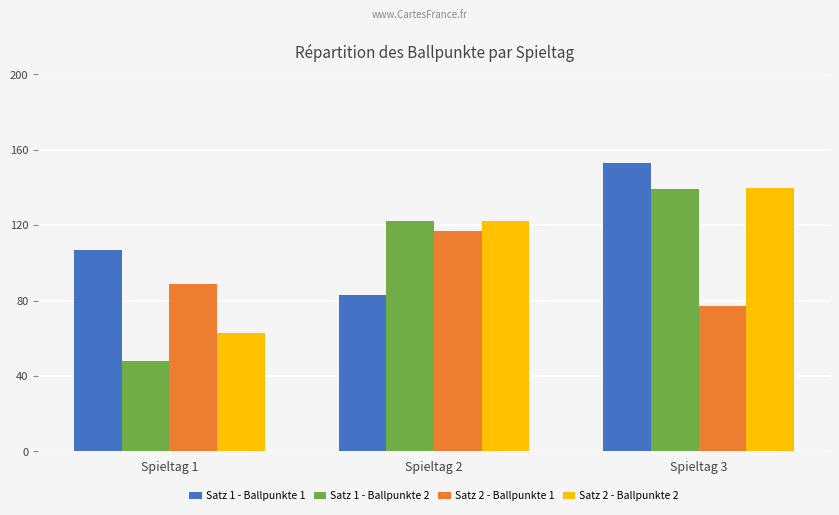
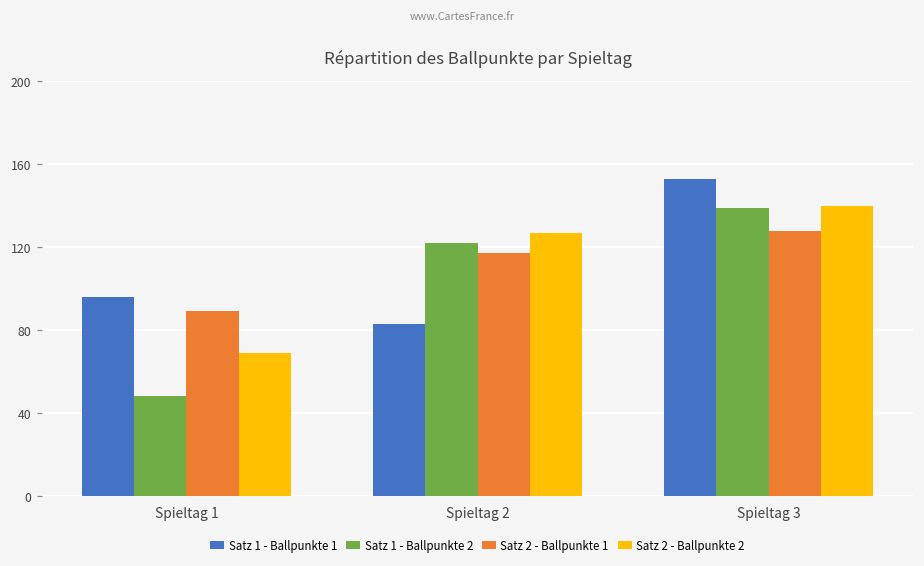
Satz 1 - Ballpunkte 1, Spieltag 1: 107 -> 96
Satz 2 - Ballpunkte 2, Spieltag 1: 63 -> 69
Satz 2 - Ballpunkte 2, Spieltag 2: 122 -> 127
Satz 2 - Ballpunkte 1, Spieltag 3: 77 -> 128
